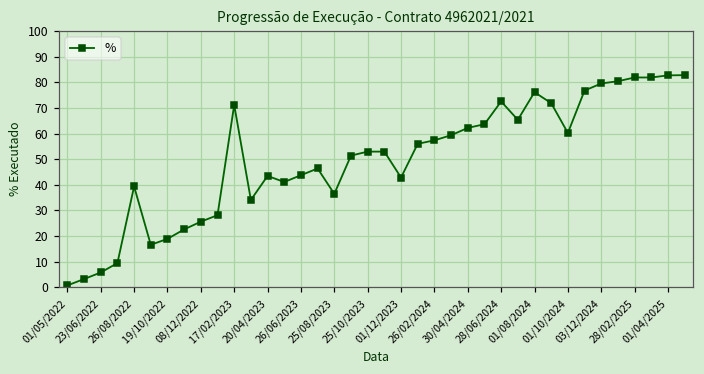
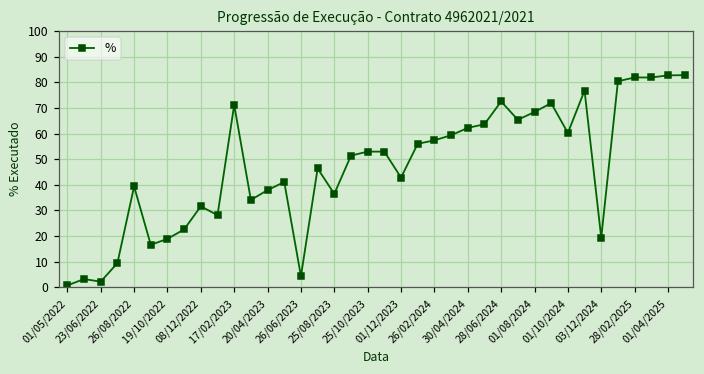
23/06/2022: 6 -> 2
08/12/2022: 26 -> 32
20/04/2023: 43 -> 38
26/06/2023: 44 -> 4
01/08/2024: 76 -> 68
03/12/2024: 80 -> 19
